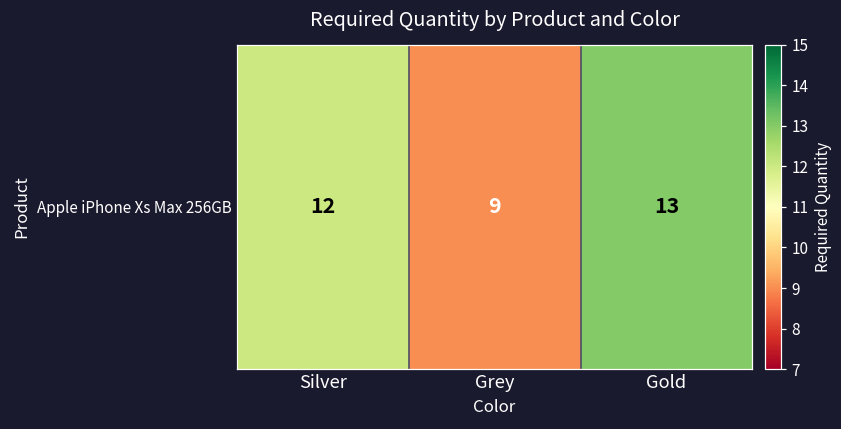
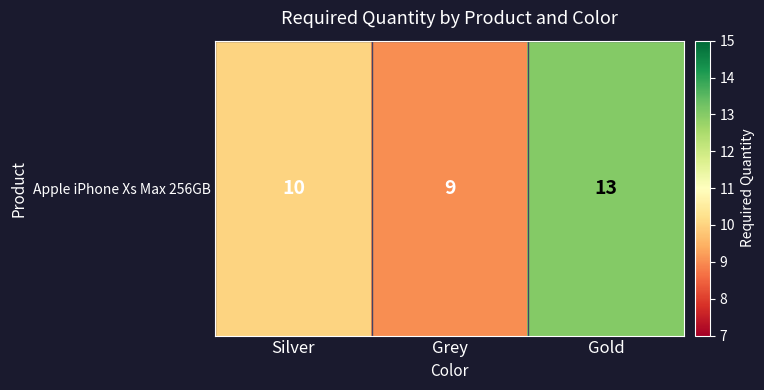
Apple iPhone Xs Max 256GB, Silver: 12 -> 10
